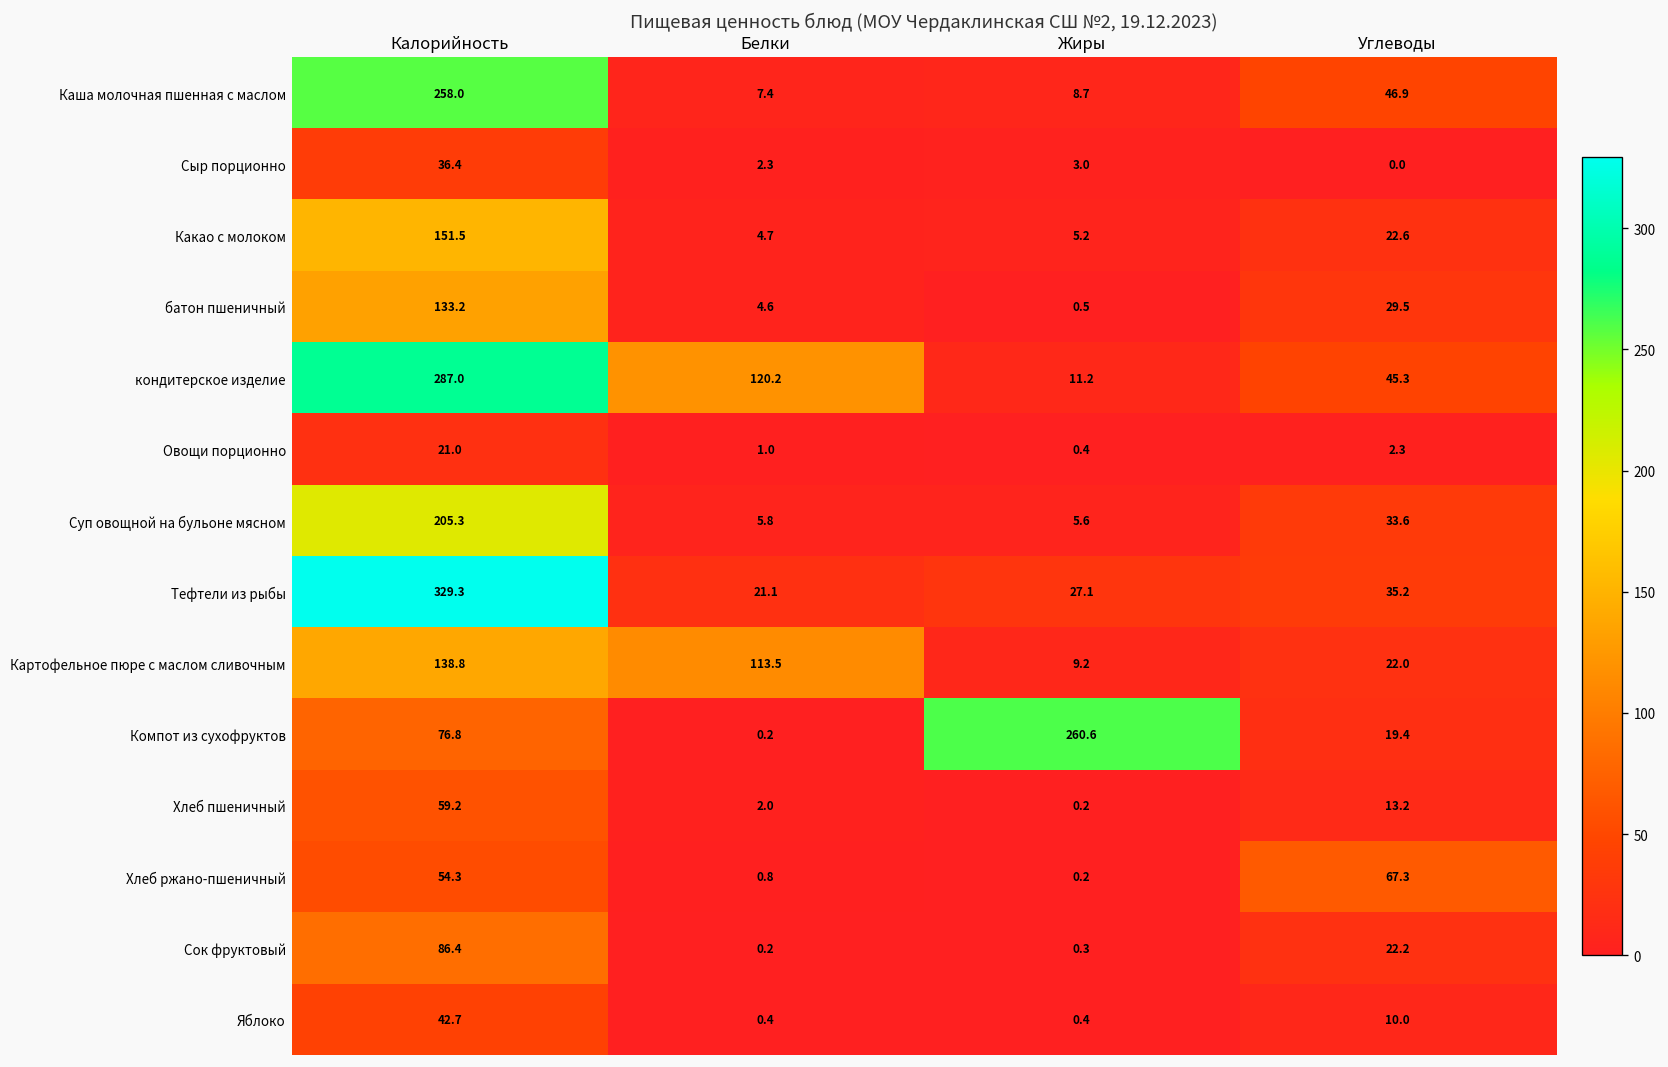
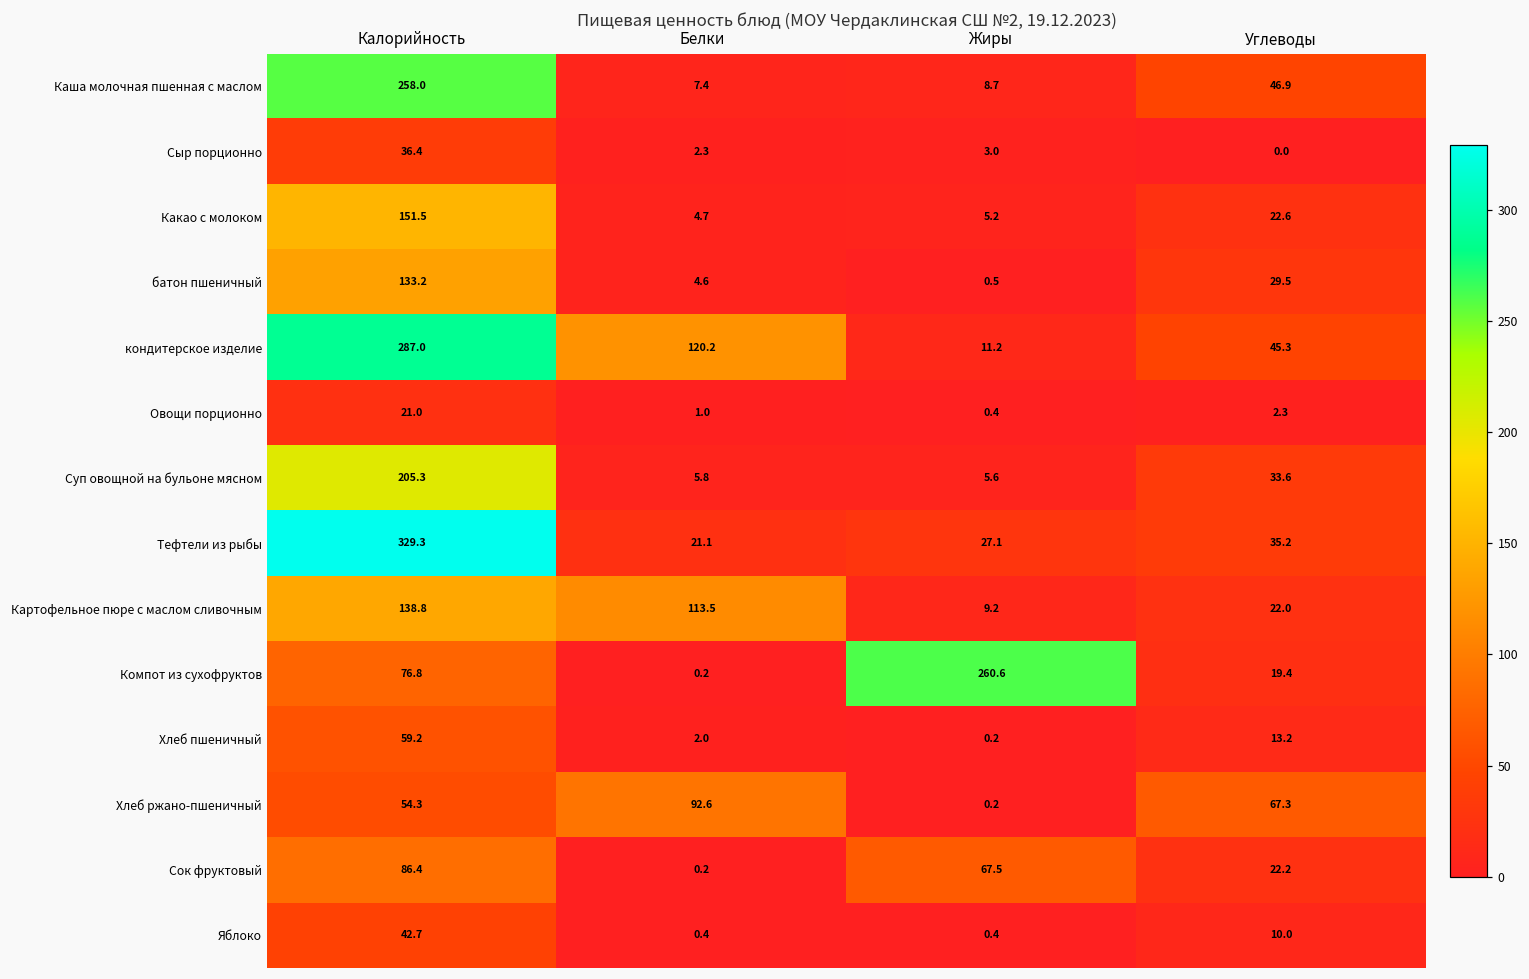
Хлеб ржано-пшеничный, Белки: 0.8 -> 92.6
Сок фруктовый, Жиры: 0.3 -> 67.5
